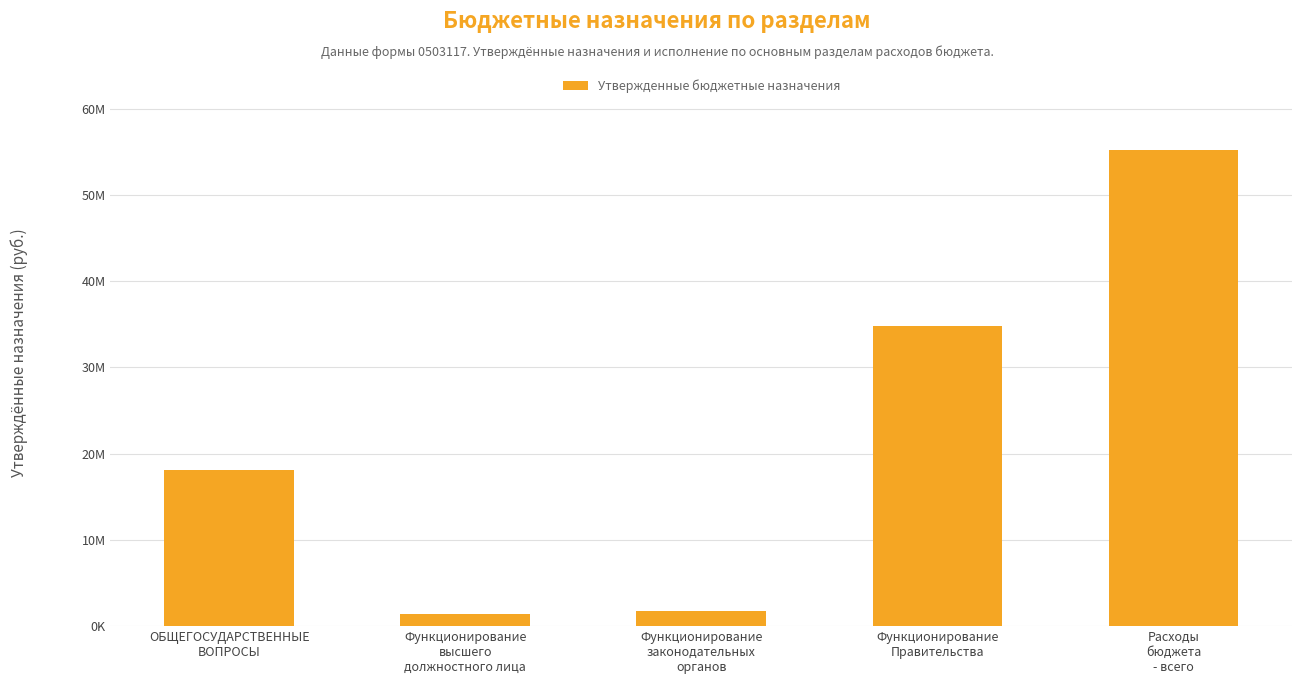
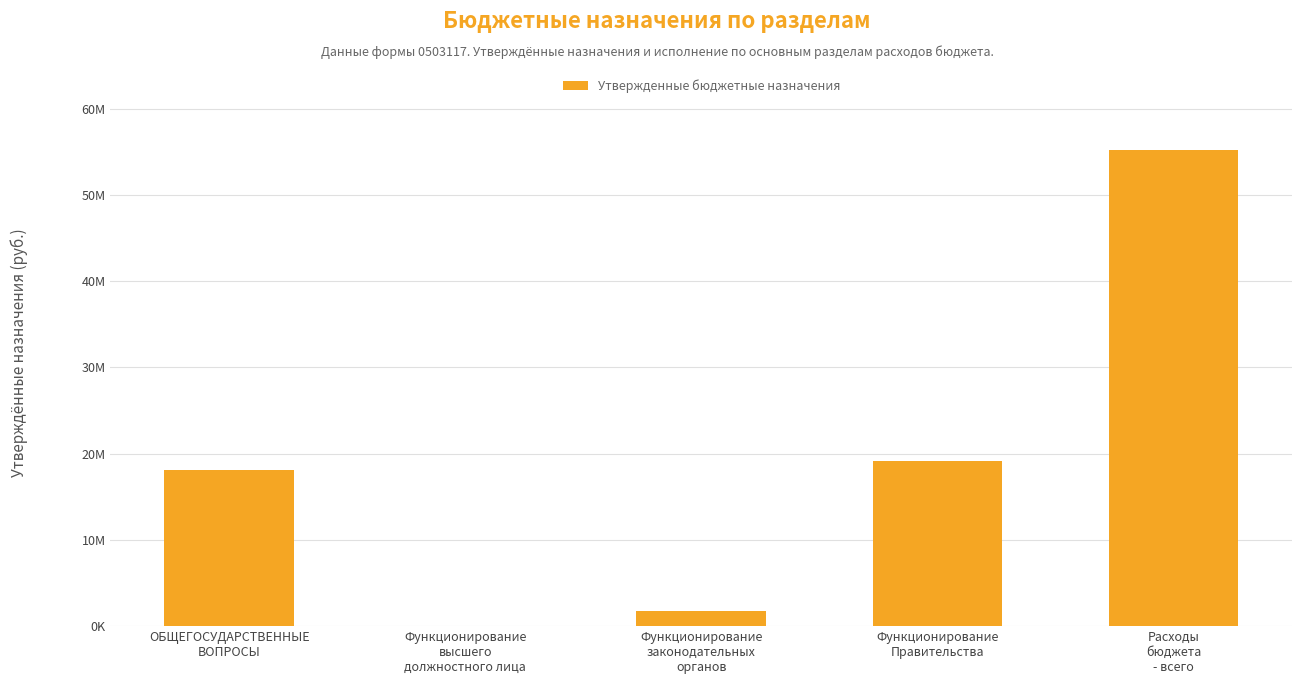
Функционирование высшего должностного лица: 1000000 -> 0
Функционирование Правительства: 35000000 -> 19000000
